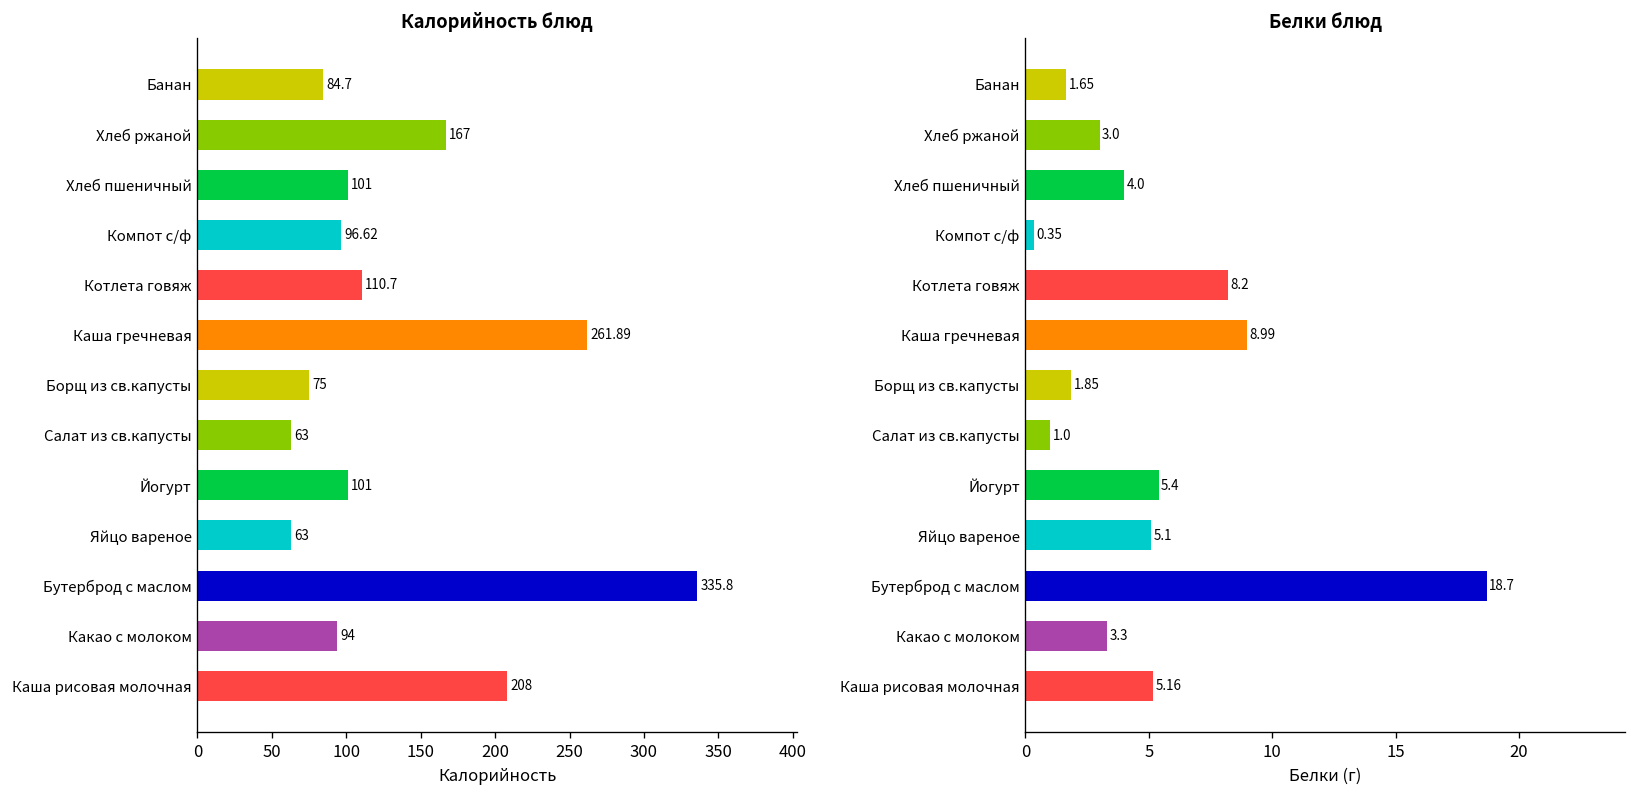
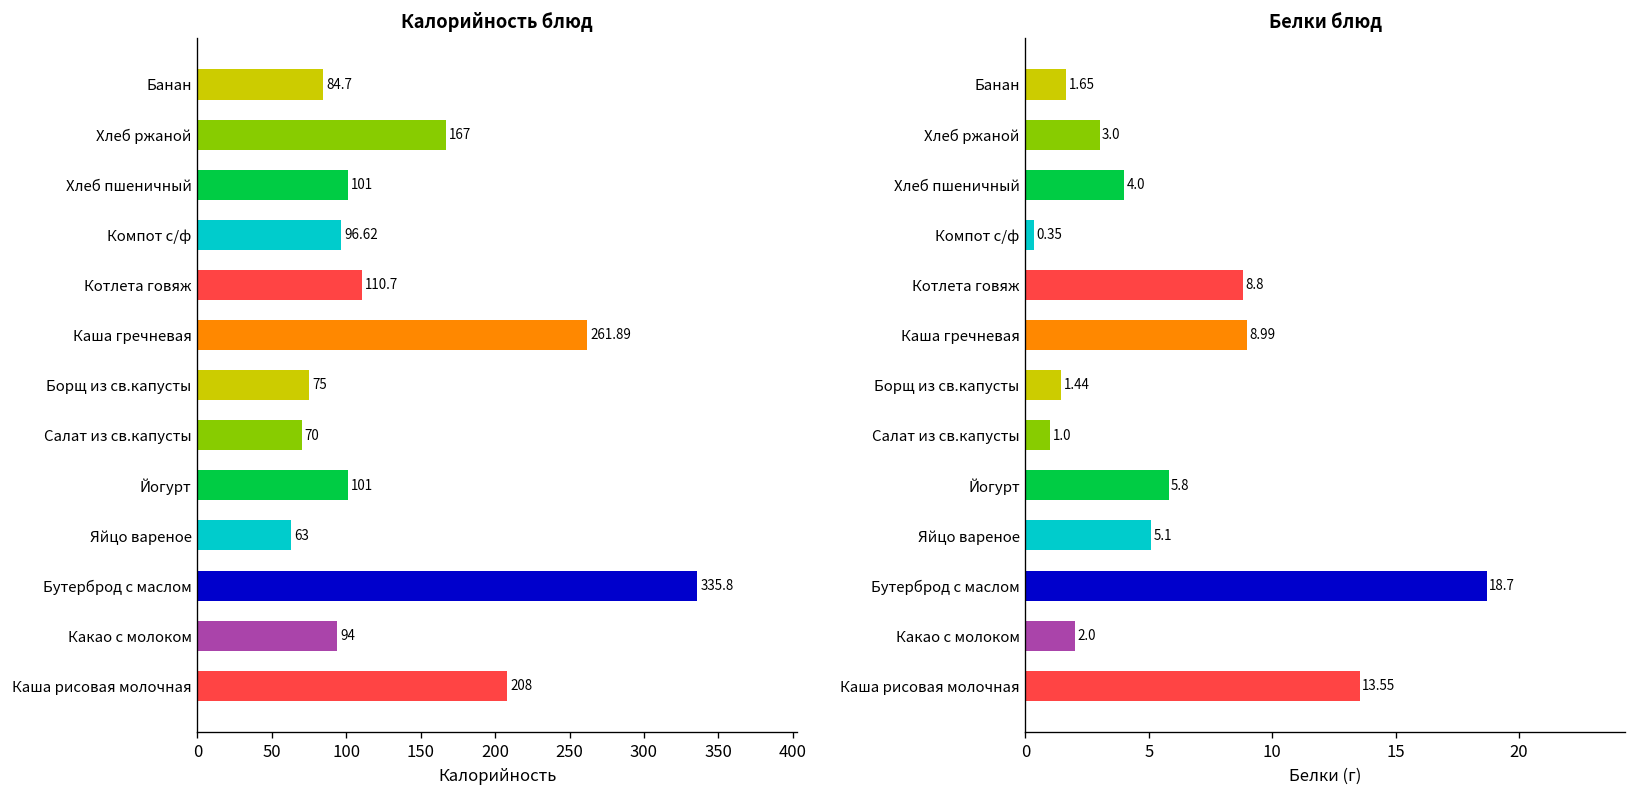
Калорийность блюд, Салат из св.капусты: 63 -> 70
Белки блюд, Котлета говяж: 8.2 -> 8.8
Белки блюд, Борщ из св.капусты: 1.85 -> 1.44
Белки блюд, Йогурт: 5.4 -> 5.8
Белки блюд, Какао с молоком: 3.3 -> 2.0
Белки блюд, Каша рисовая молочная: 5.16 -> 13.55
